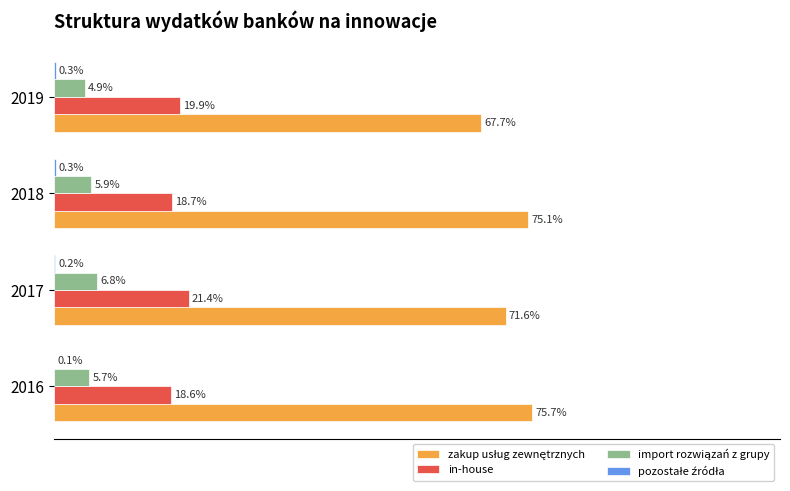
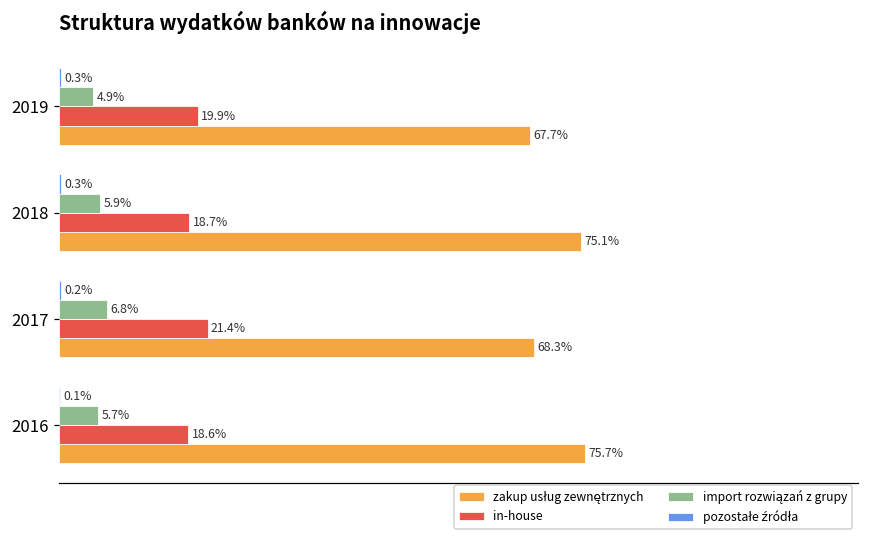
zakup usług zewnętrznych, 2017: 71.6% -> 68.3%
